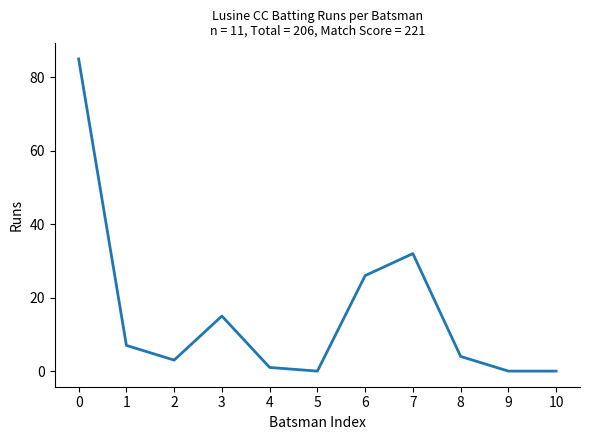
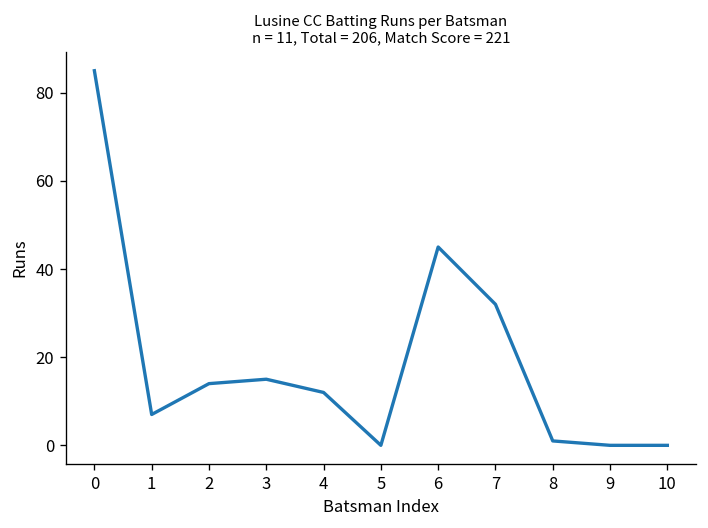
2: 3 -> 14
4: 1 -> 12
6: 26 -> 45
8: 4 -> 1
